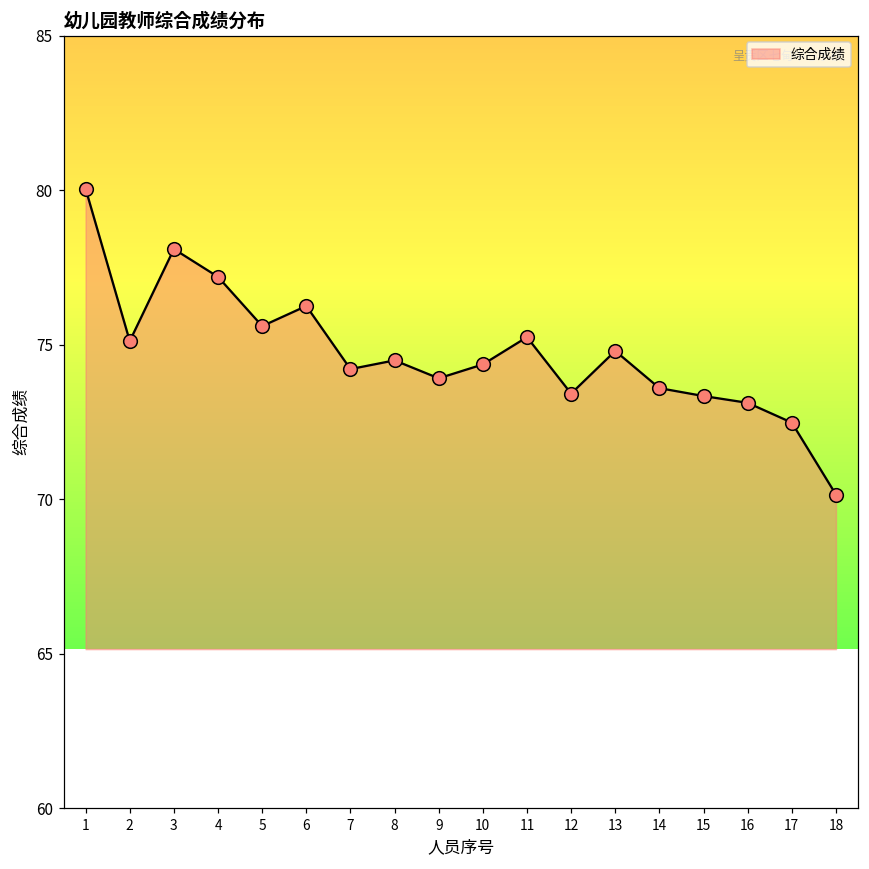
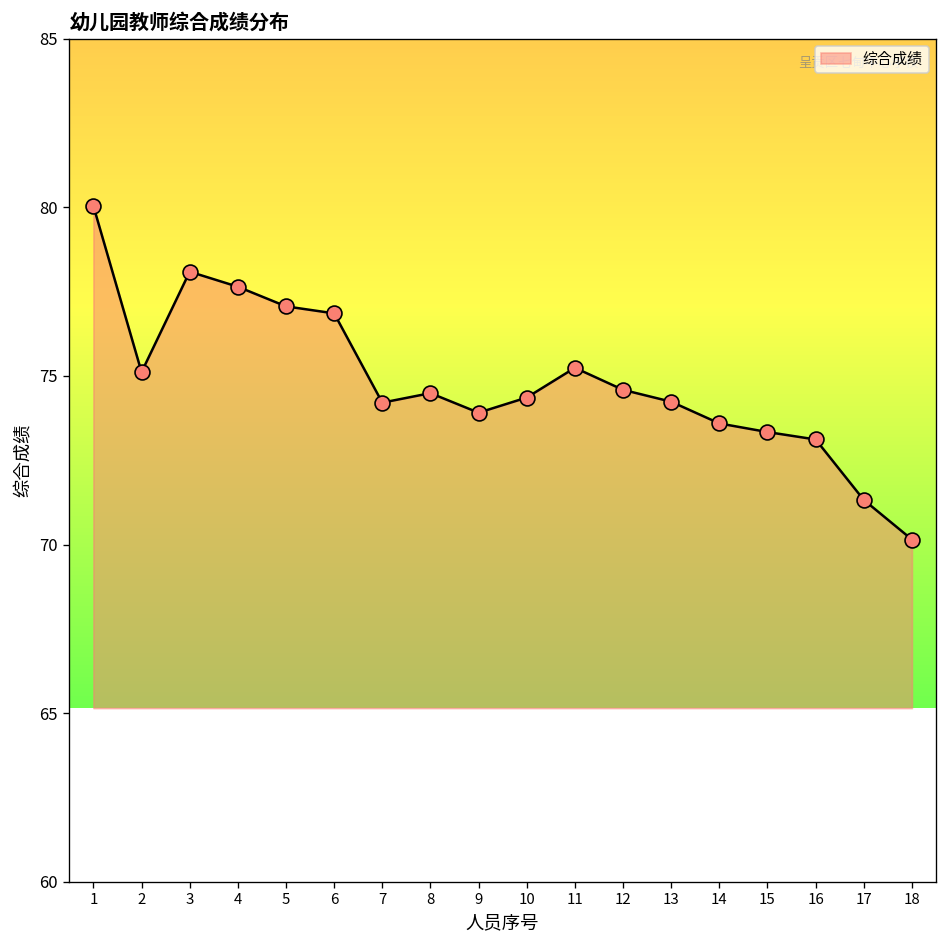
4: 77.2 -> 77.6
5: 75.6 -> 77.1
6: 76.3 -> 76.9
12: 73.4 -> 74.6
13: 74.8 -> 74.2
17: 72.5 -> 71.3
